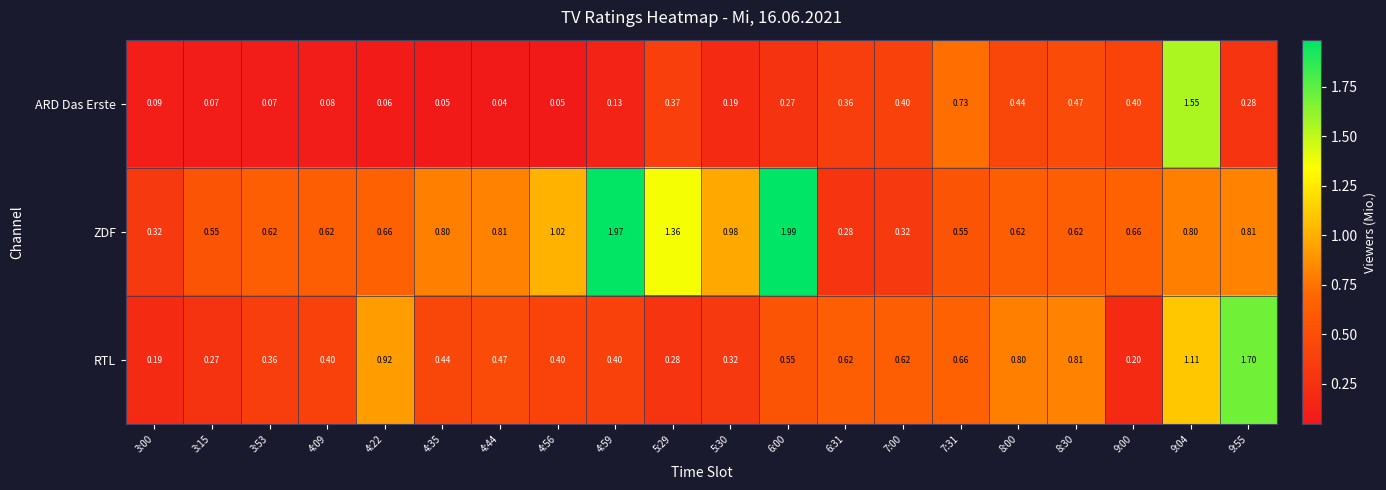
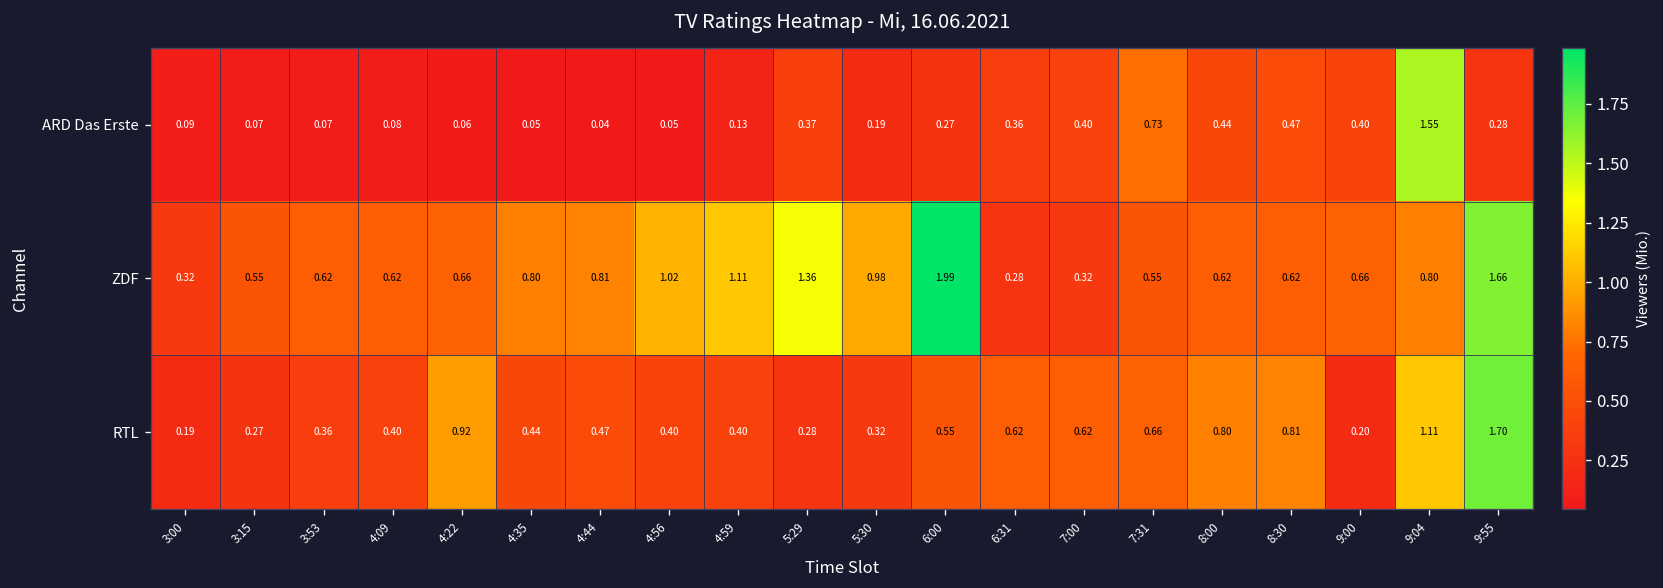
ZDF, 4:59: 1.97 -> 1.11
ZDF, 9:55: 0.81 -> 1.66
